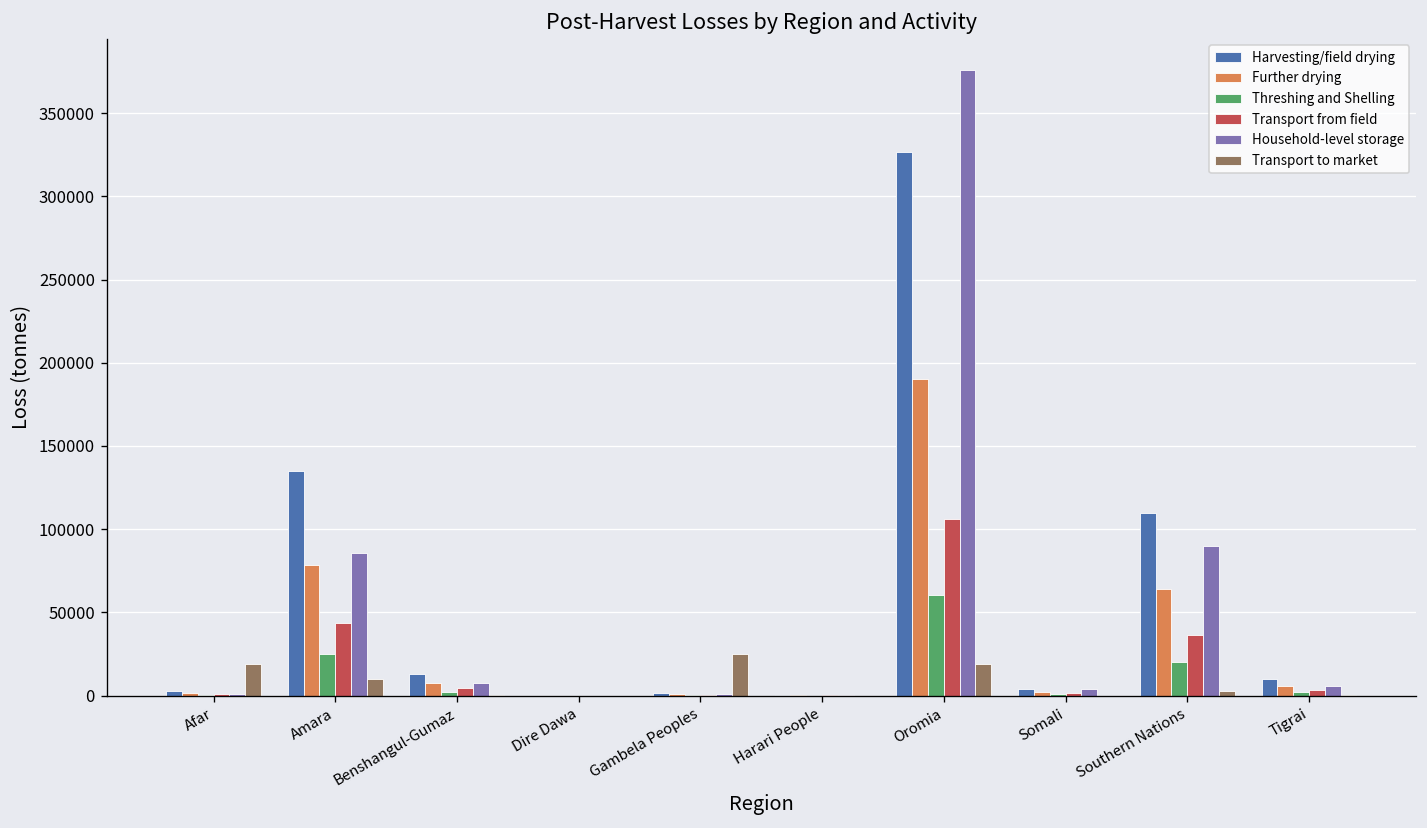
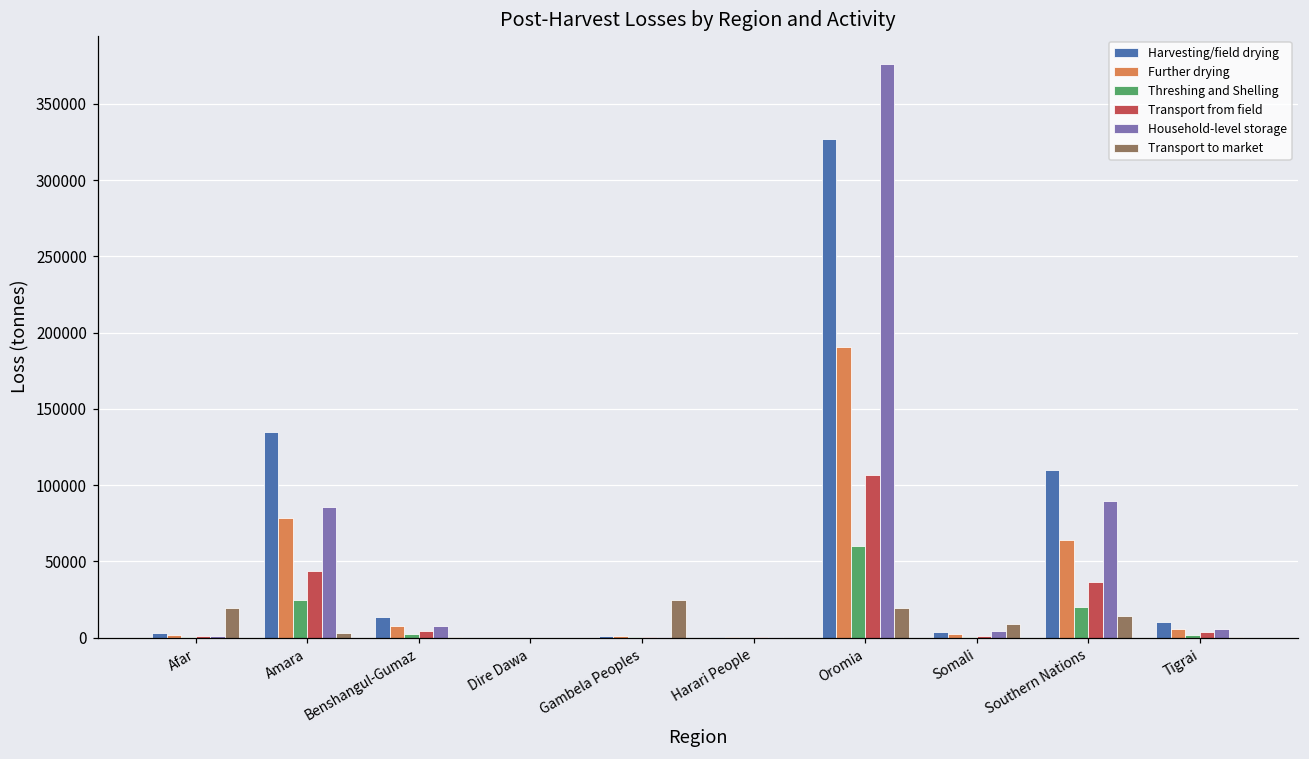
Transport to market, Amara: 10000 -> 3000
Transport to market, Somali: 0 -> 9000
Transport to market, Southern Nations: 3000 -> 14000
